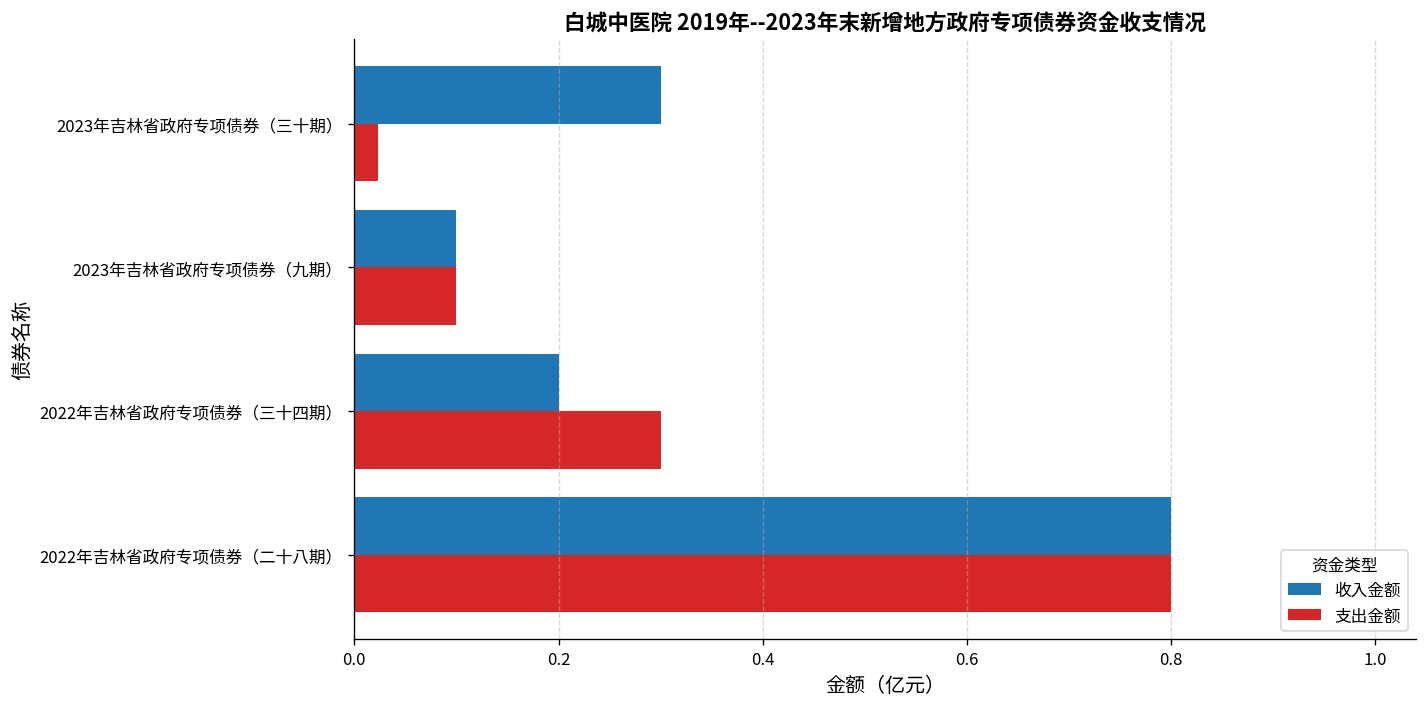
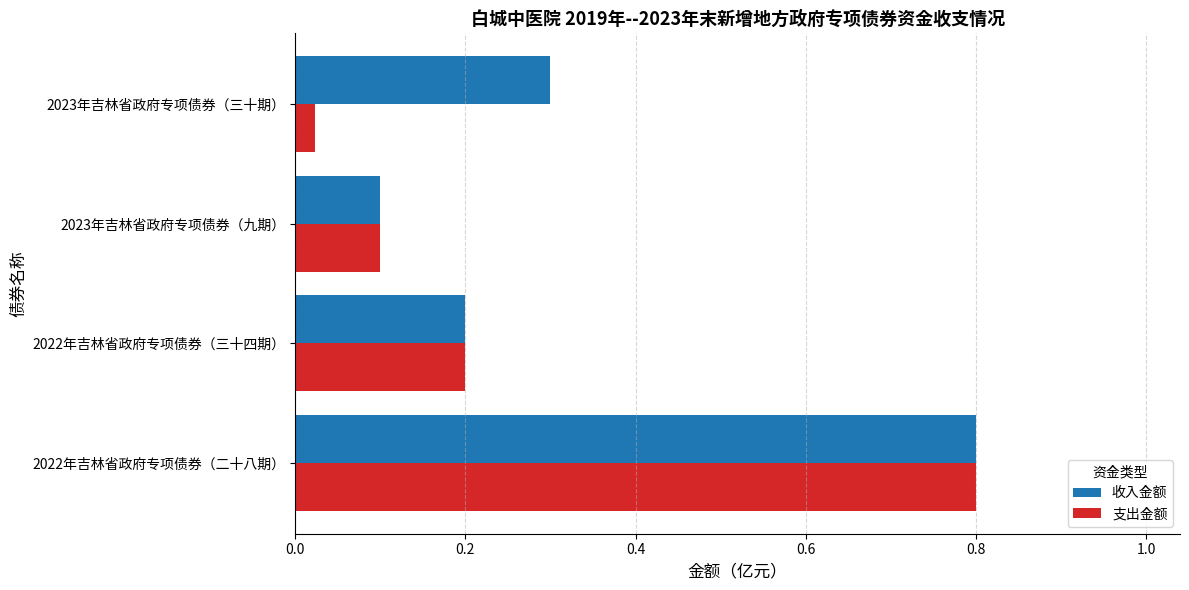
支出金额, 2022年吉林省政府专项债券（三十四期）: 0.3 -> 0.2
